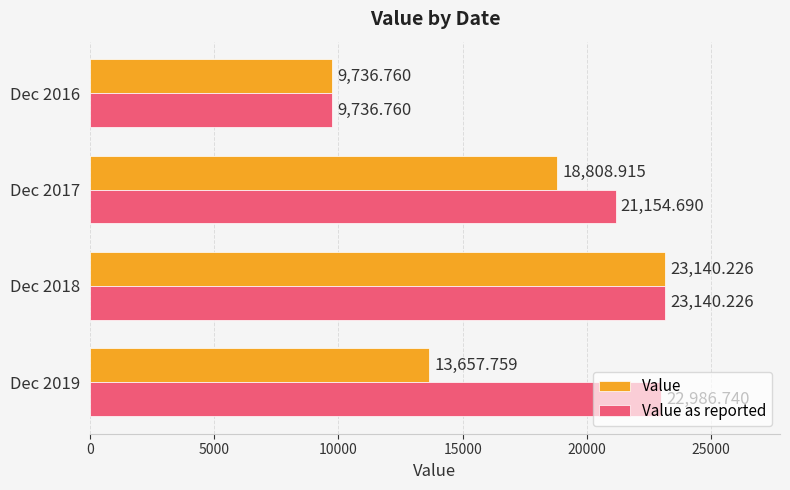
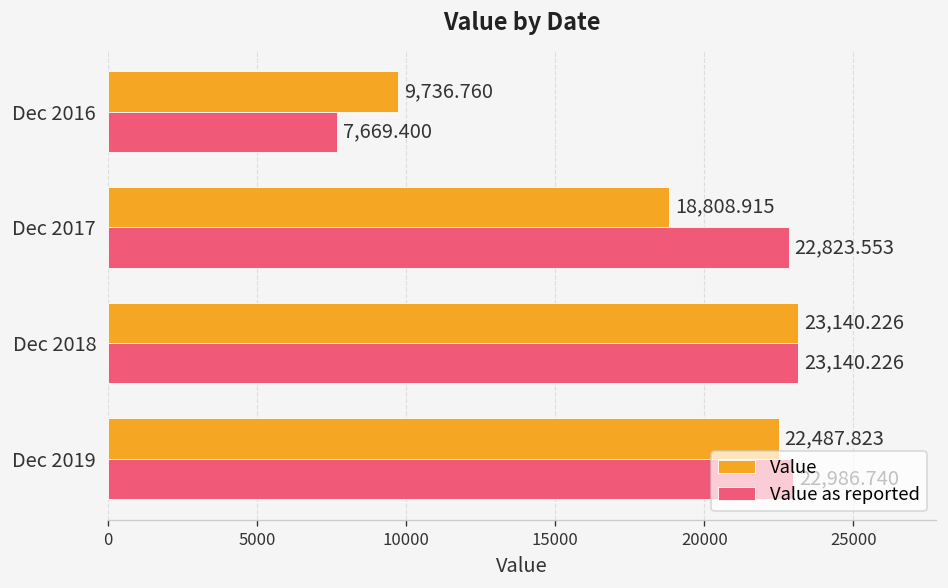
Value as reported, Dec 2016: 9,736.760 -> 7,669.400
Value as reported, Dec 2017: 21,154.690 -> 22,823.553
Value, Dec 2019: 13,657.759 -> 22,487.823
